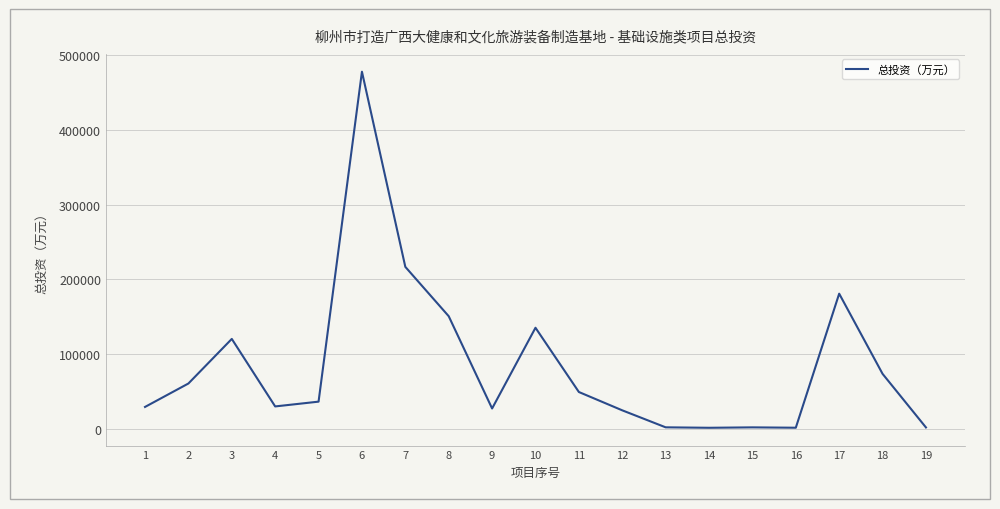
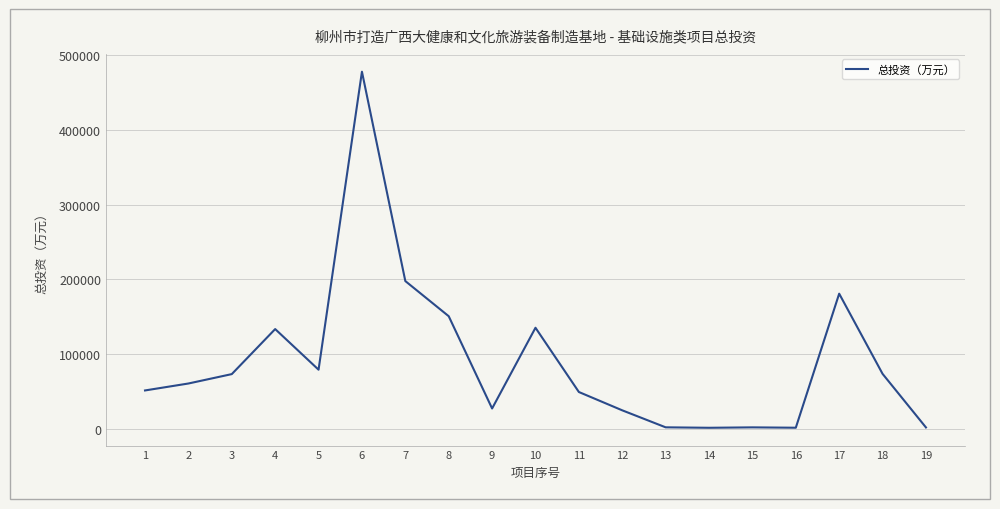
1: 30000 -> 50000
3: 120000 -> 70000
4: 30000 -> 130000
5: 40000 -> 80000
7: 220000 -> 200000
